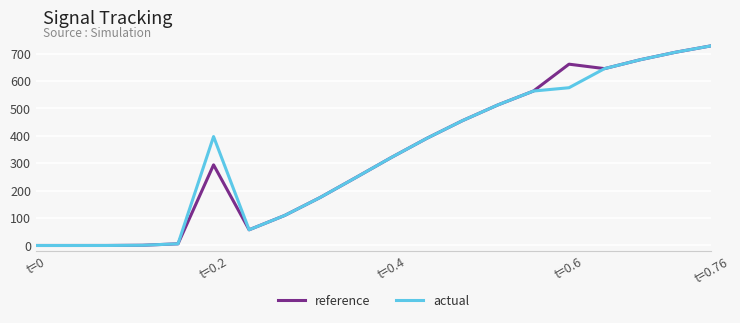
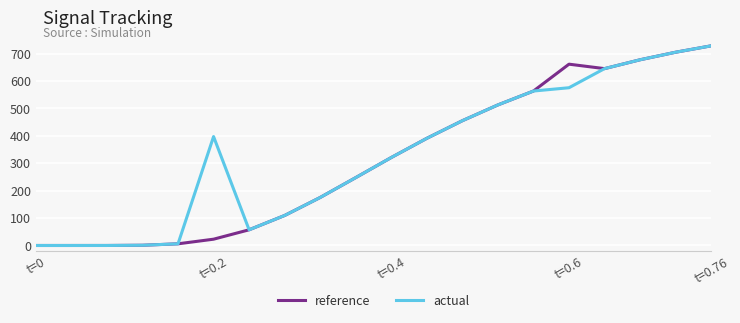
reference, t=0.2: 290 -> 20
